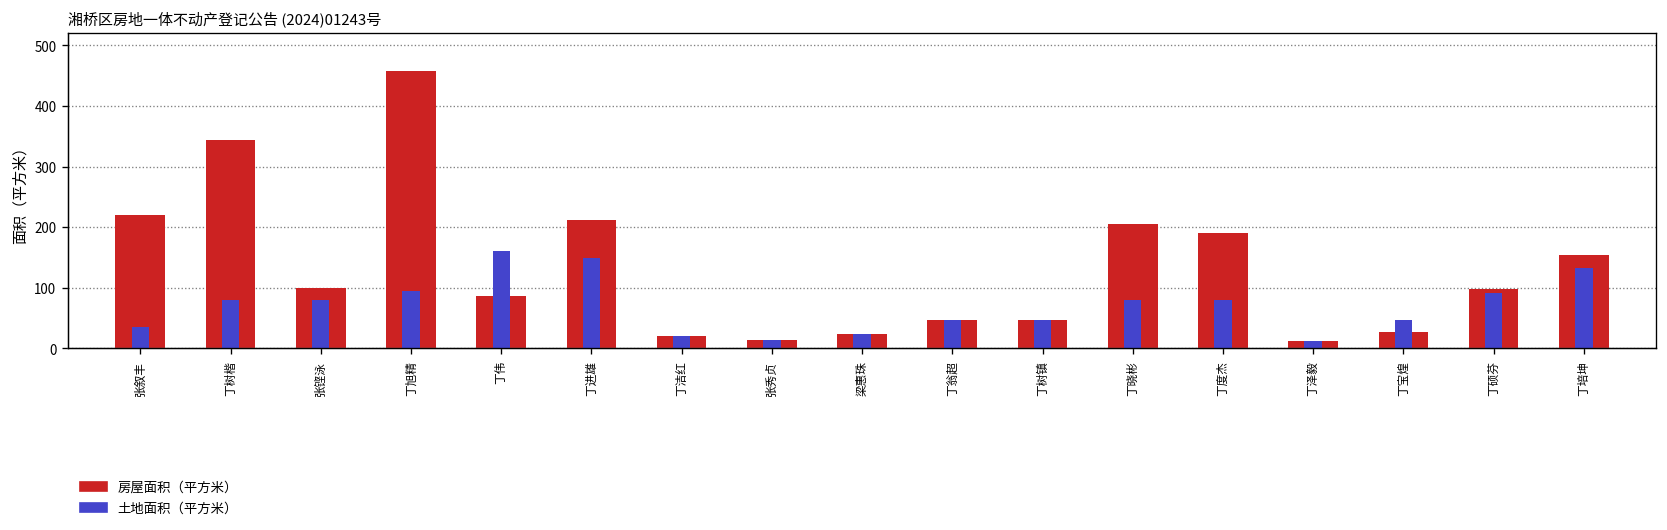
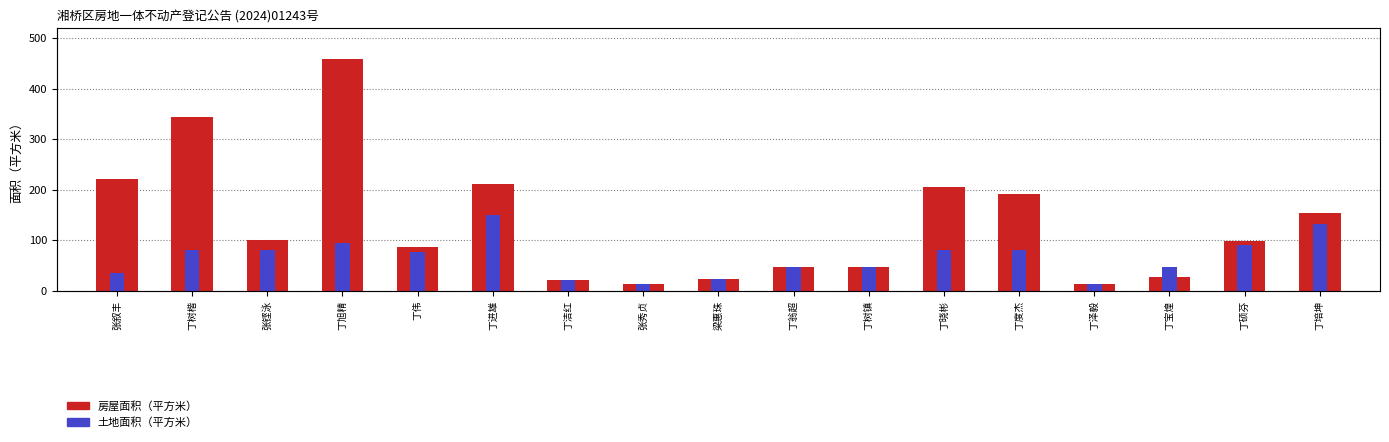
土地面积（平方米）, 丁伟: 160 -> 80
